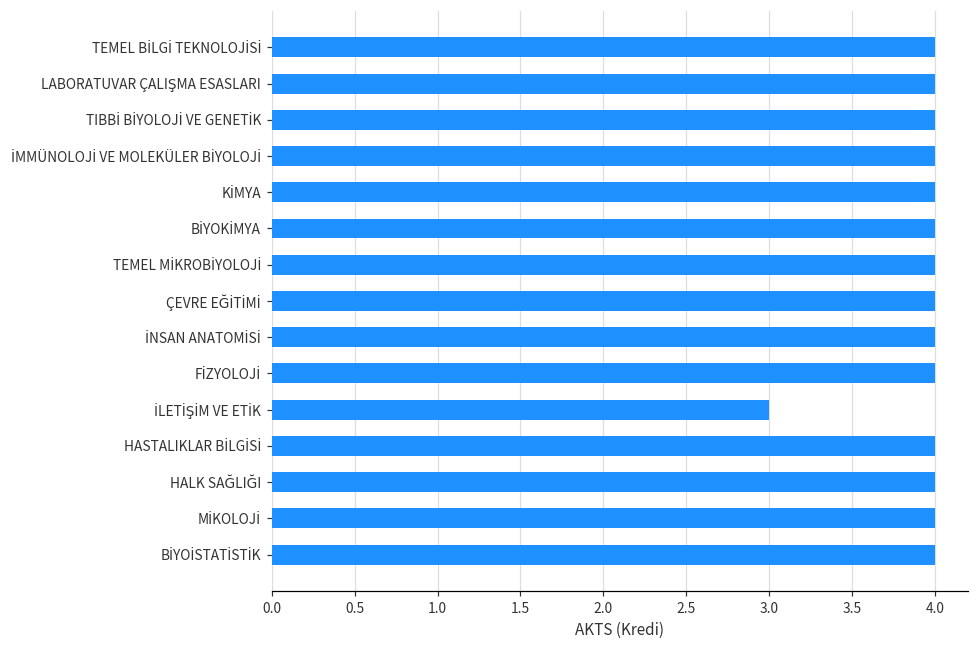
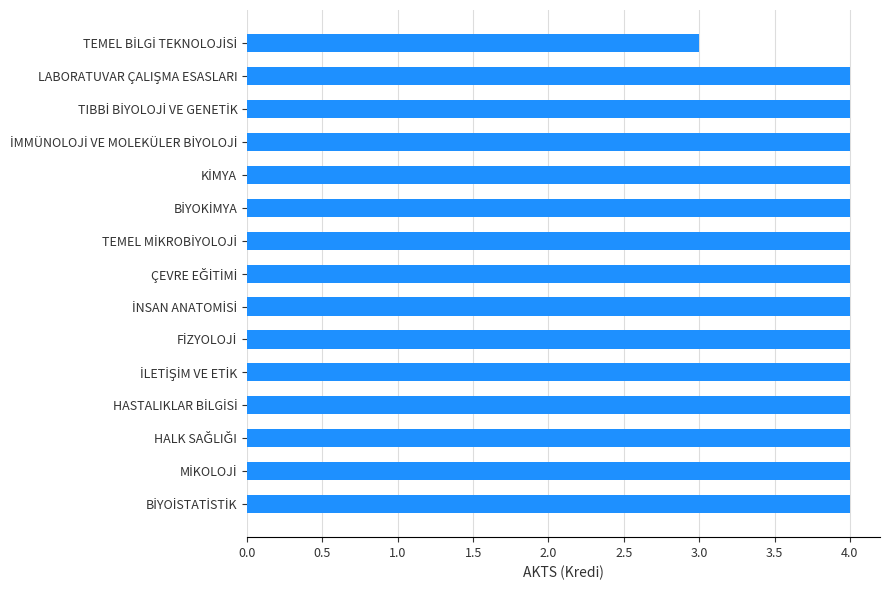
TEMEL BİLGİ TEKNOLOJİSİ: 4 -> 3
İLETİŞİM VE ETİK: 3 -> 4
